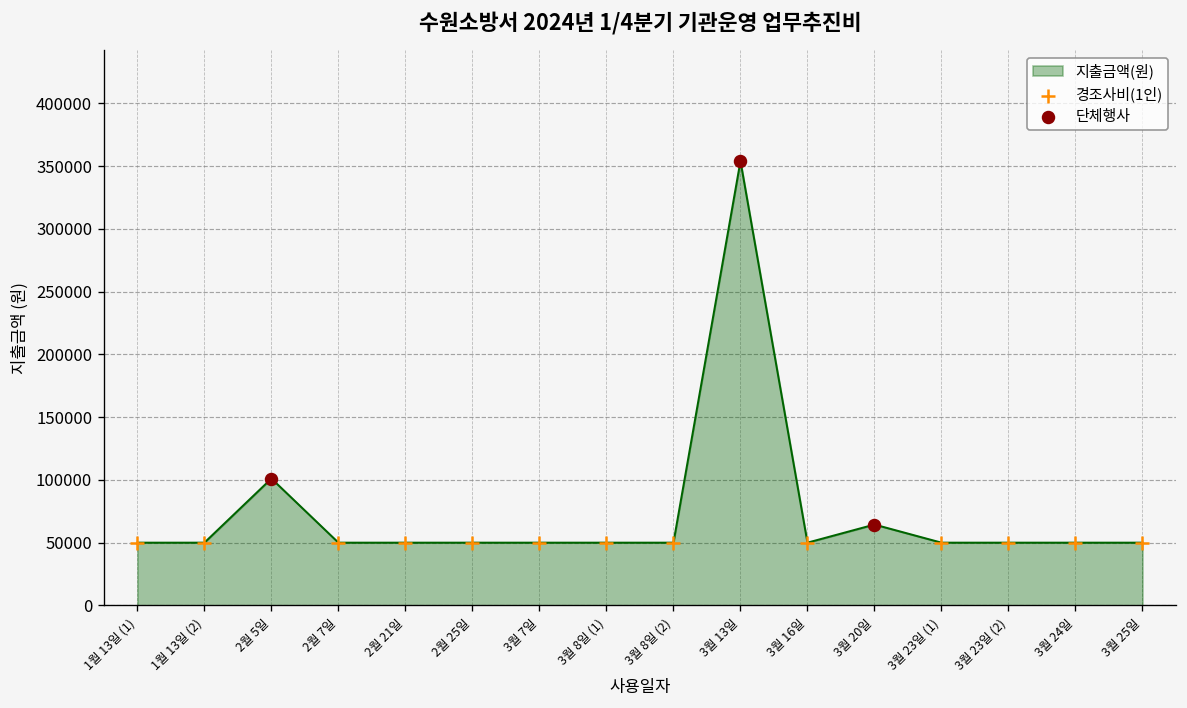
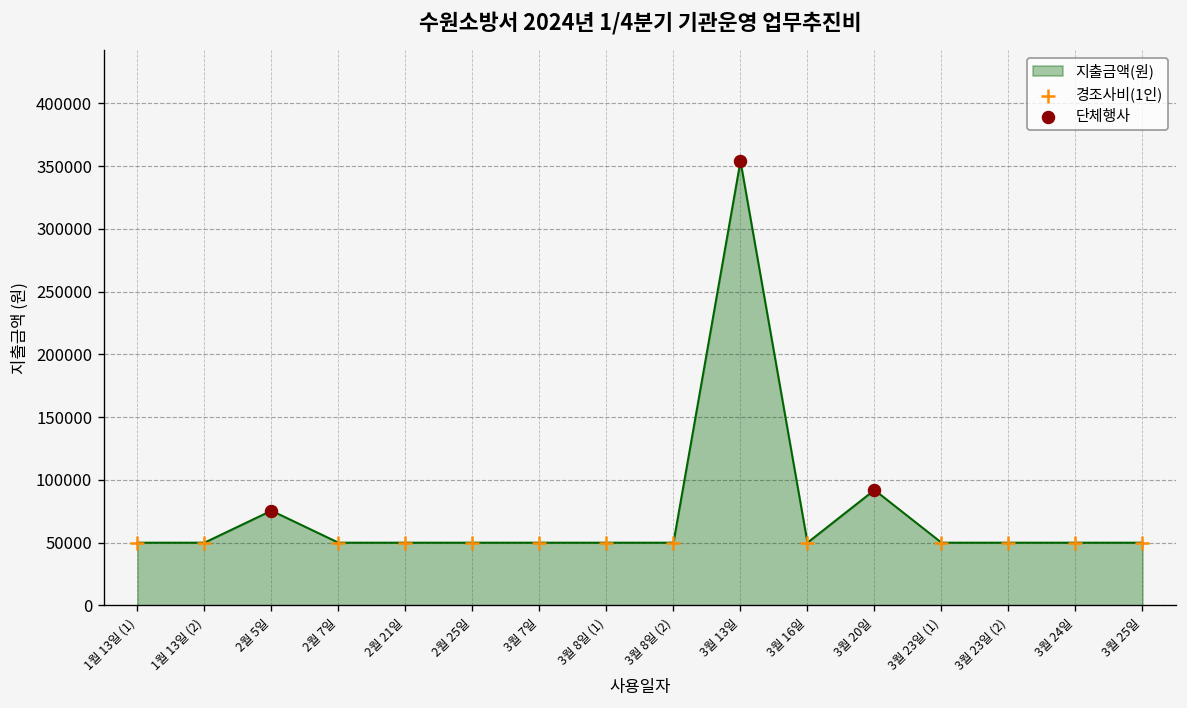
지출금액(원), 2월 5일: 101000 -> 75000
지출금액(원), 3월 20일: 64000 -> 92000
